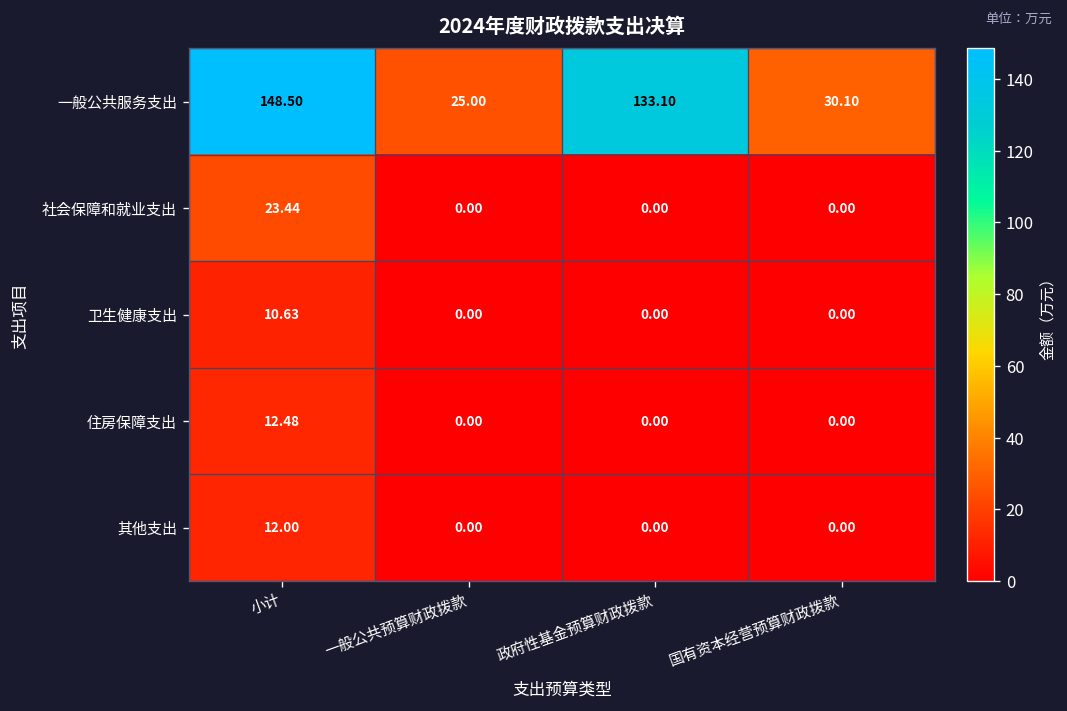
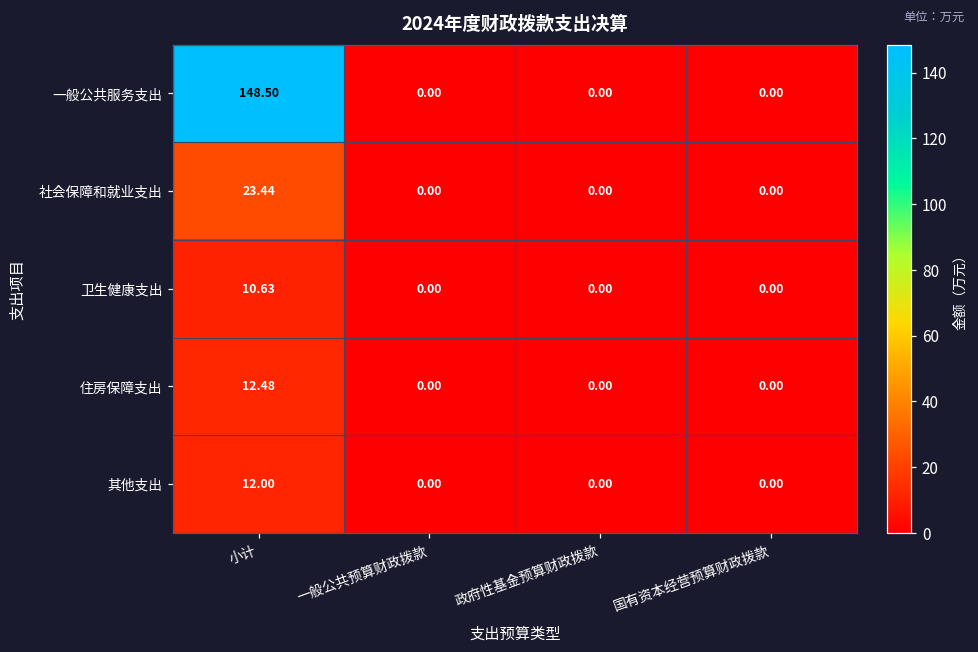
一般公共服务支出, 一般公共预算财政拨款: 25.00 -> 0.00
一般公共服务支出, 政府性基金预算财政拨款: 133.10 -> 0.00
一般公共服务支出, 国有资本经营预算财政拨款: 30.10 -> 0.00
